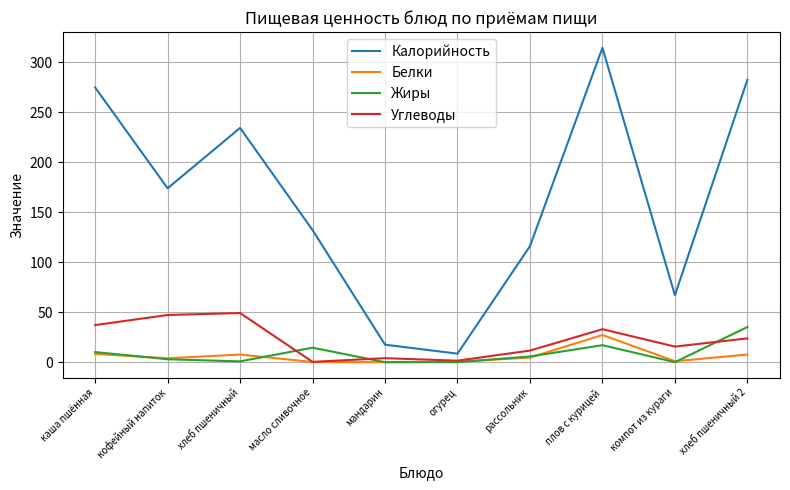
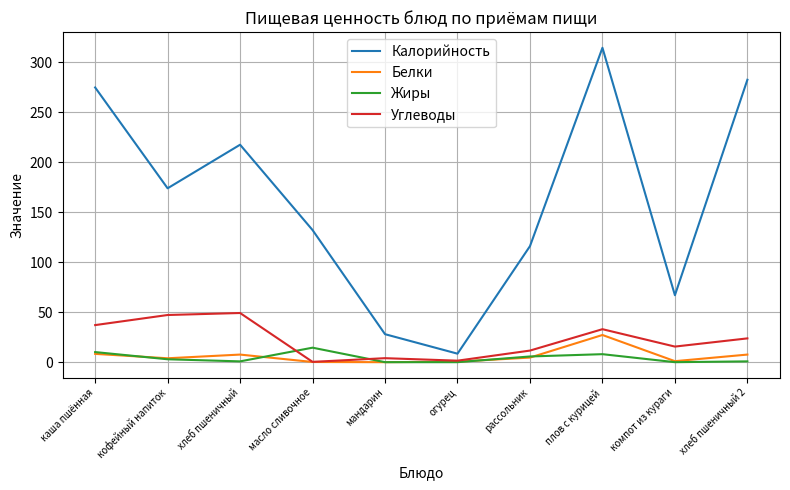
Калорийность, хлеб пшеничный: 230 -> 220
Калорийность, мандарин: 20 -> 30
Жиры, плов с курицей: 20 -> 10
Жиры, хлеб пшеничный 2: 40 -> 0
